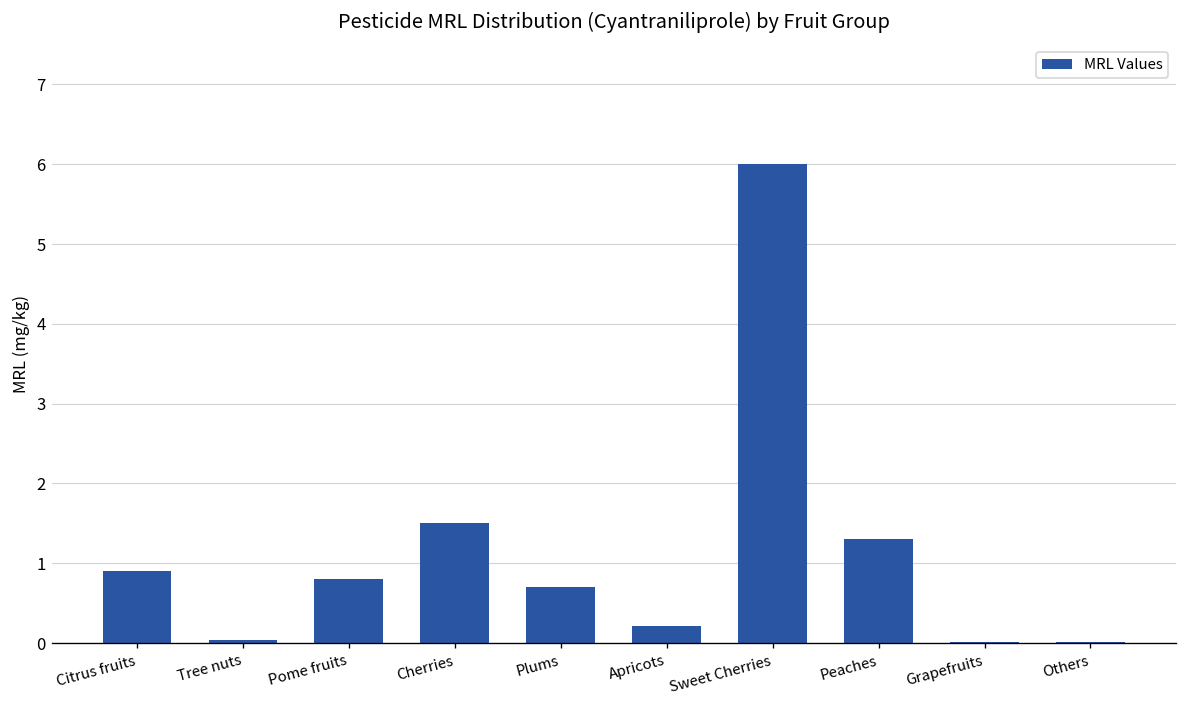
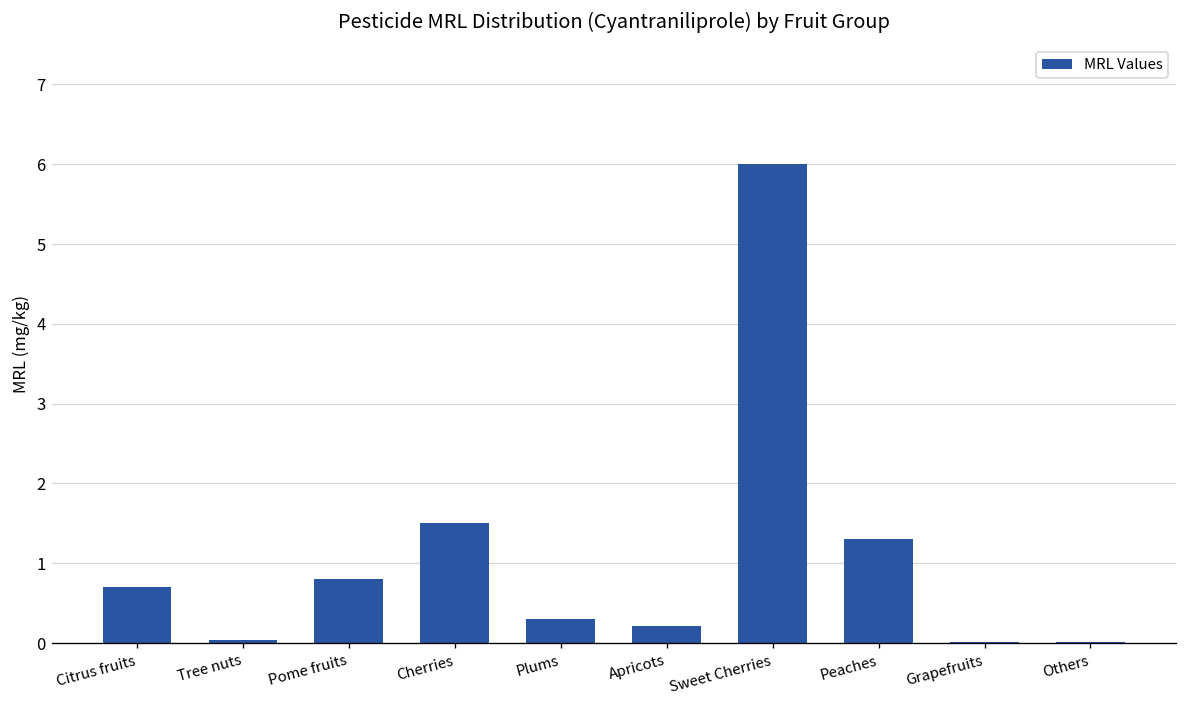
Citrus fruits: 0.9 -> 0.7
Plums: 0.7 -> 0.3
